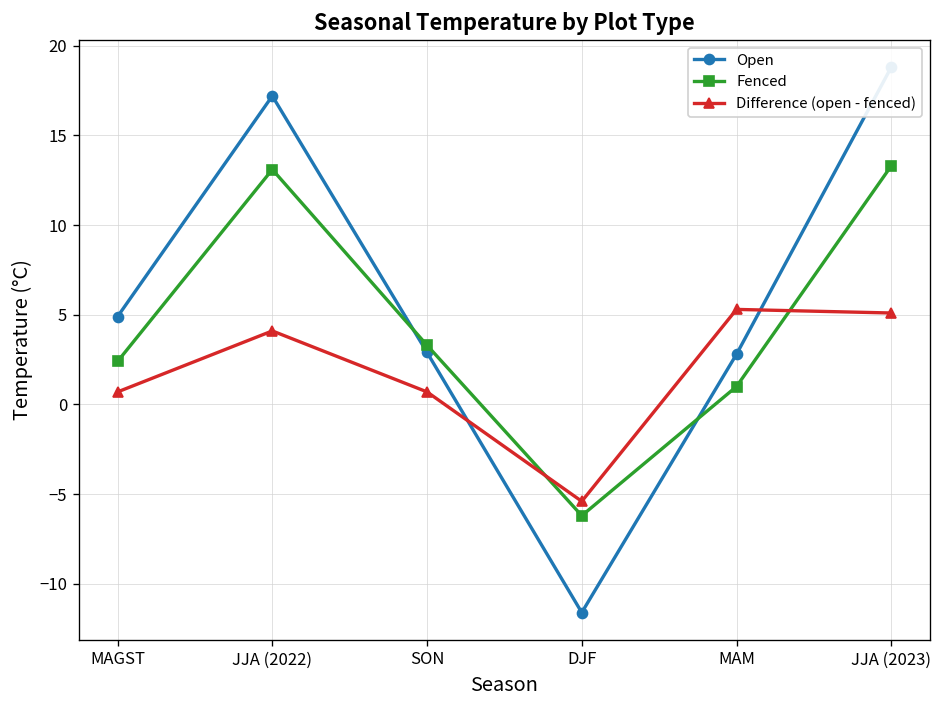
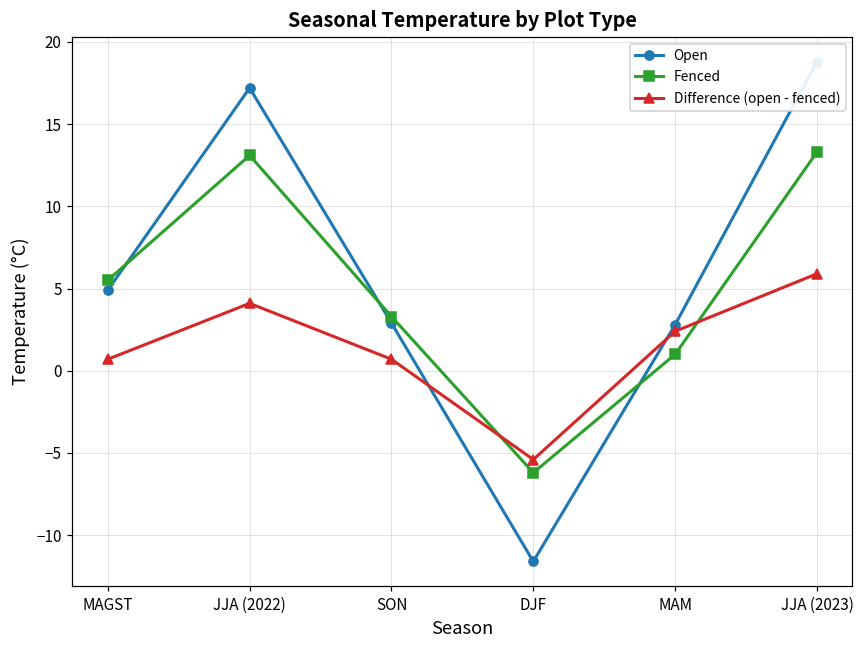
Fenced, MAGST: 2.4 -> 5.5
Difference (open - fenced), MAM: 5.3 -> 2.4
Difference (open - fenced), JJA (2023): 5.1 -> 5.9
